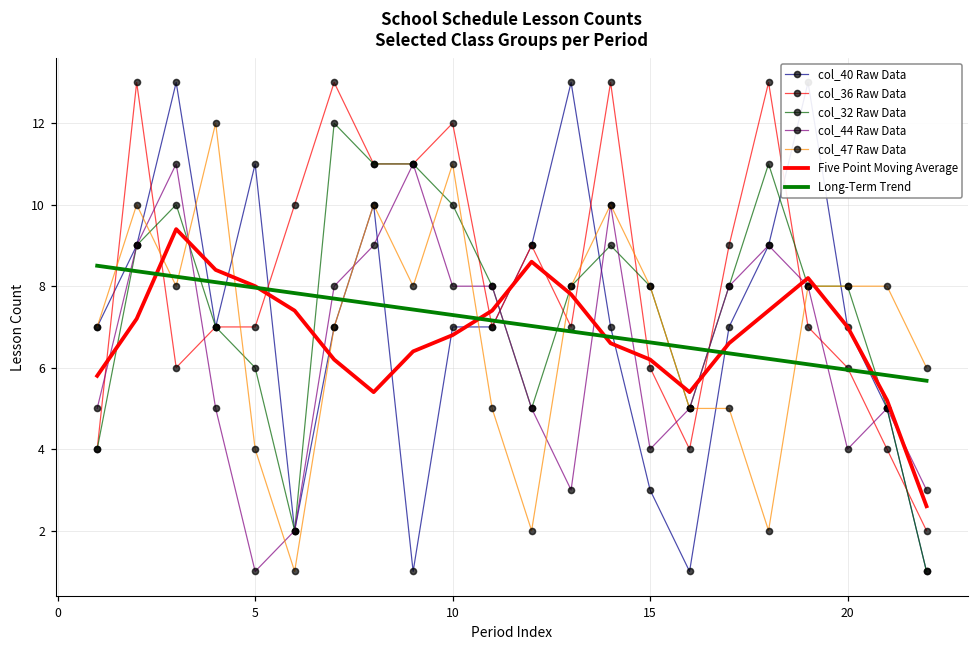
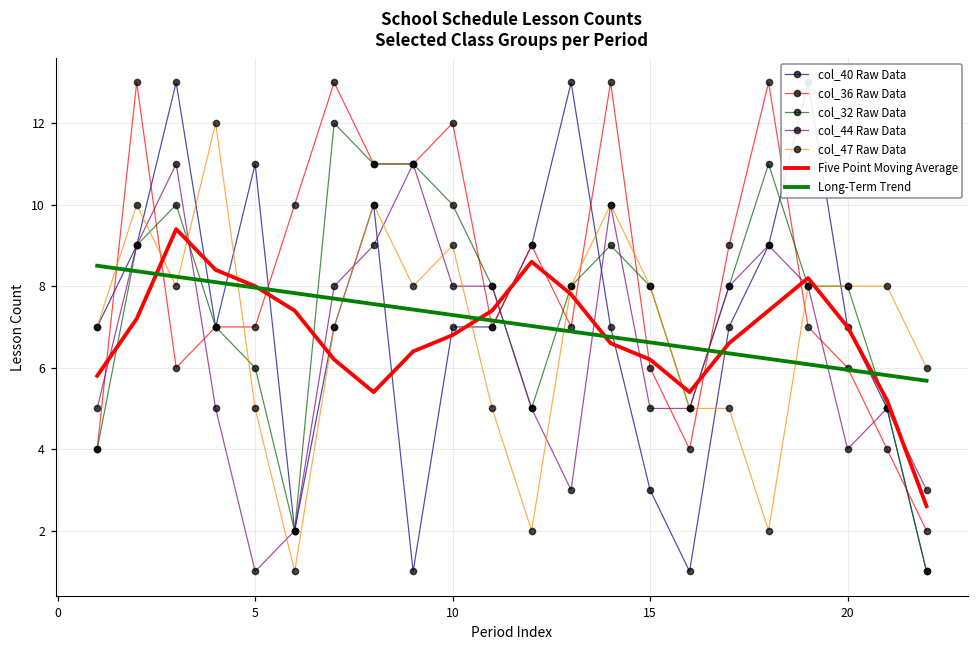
col_47 Raw Data, 5: 4 -> 5
col_47 Raw Data, 10: 11 -> 9
col_44 Raw Data, 15: 4 -> 5
